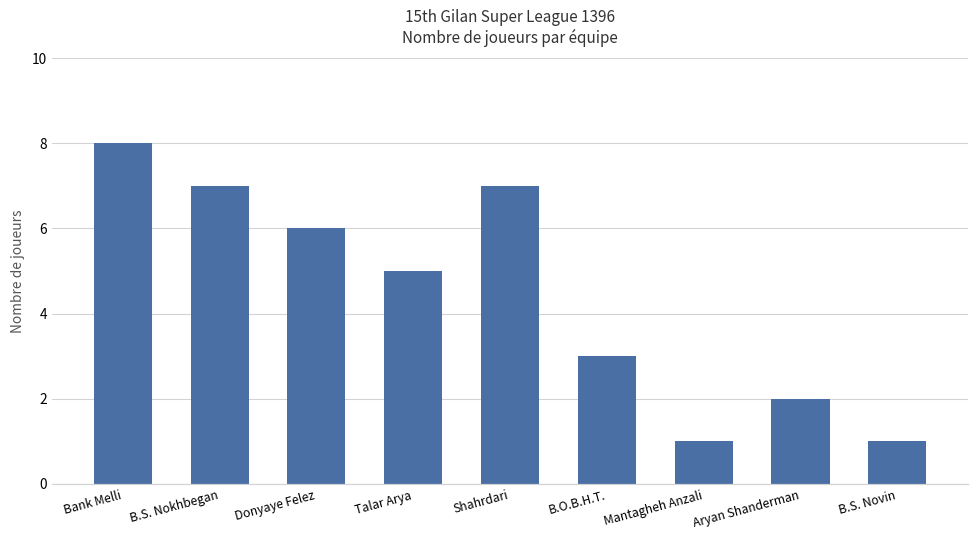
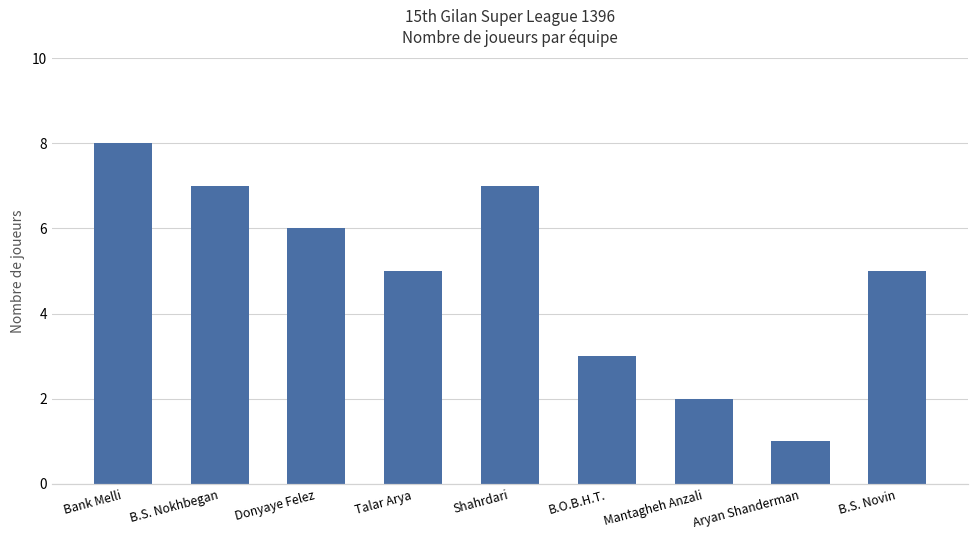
Mantagheh Anzali: 1 -> 2
Aryan Shanderman: 2 -> 1
B.S. Novin: 1 -> 5
